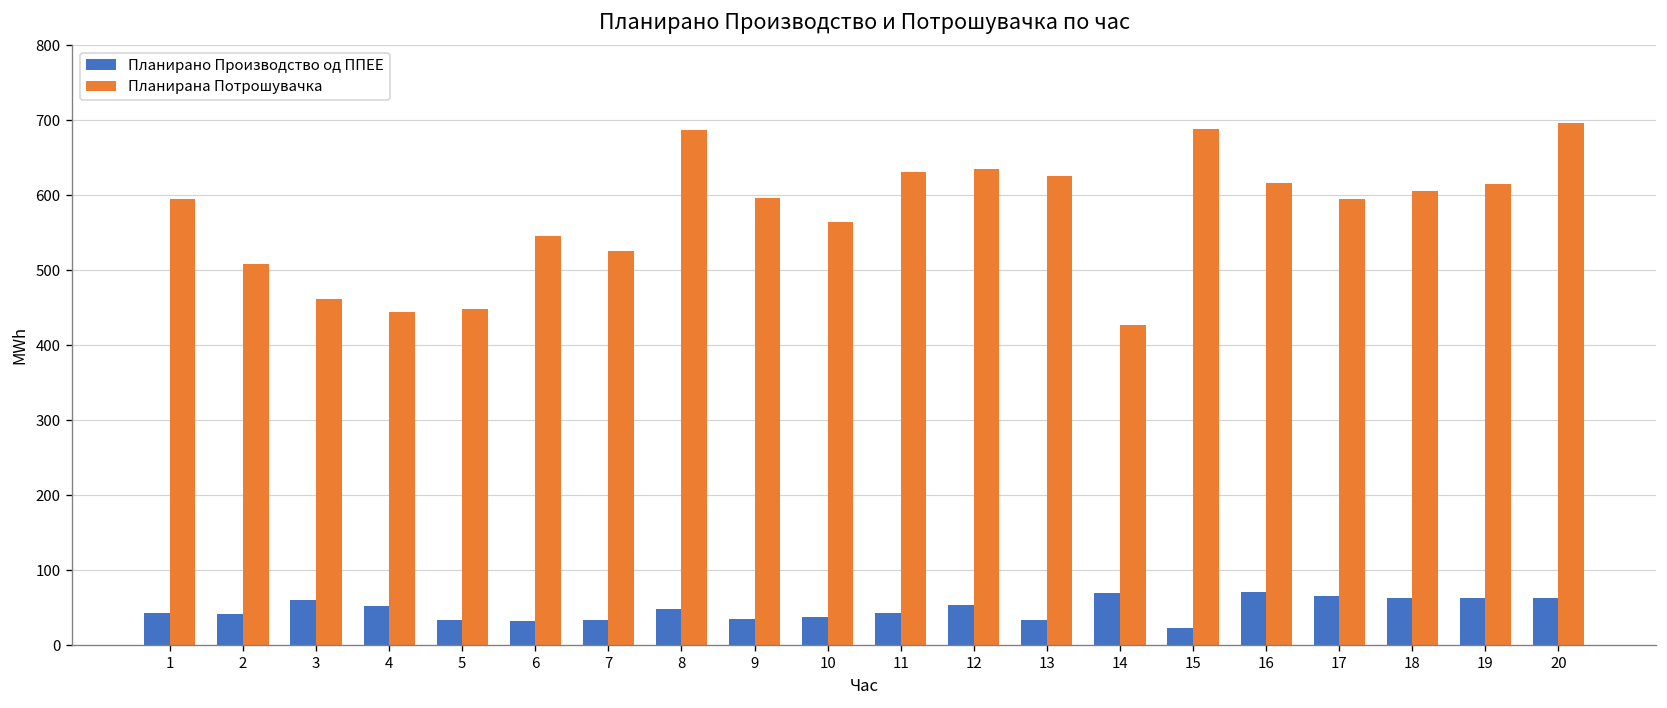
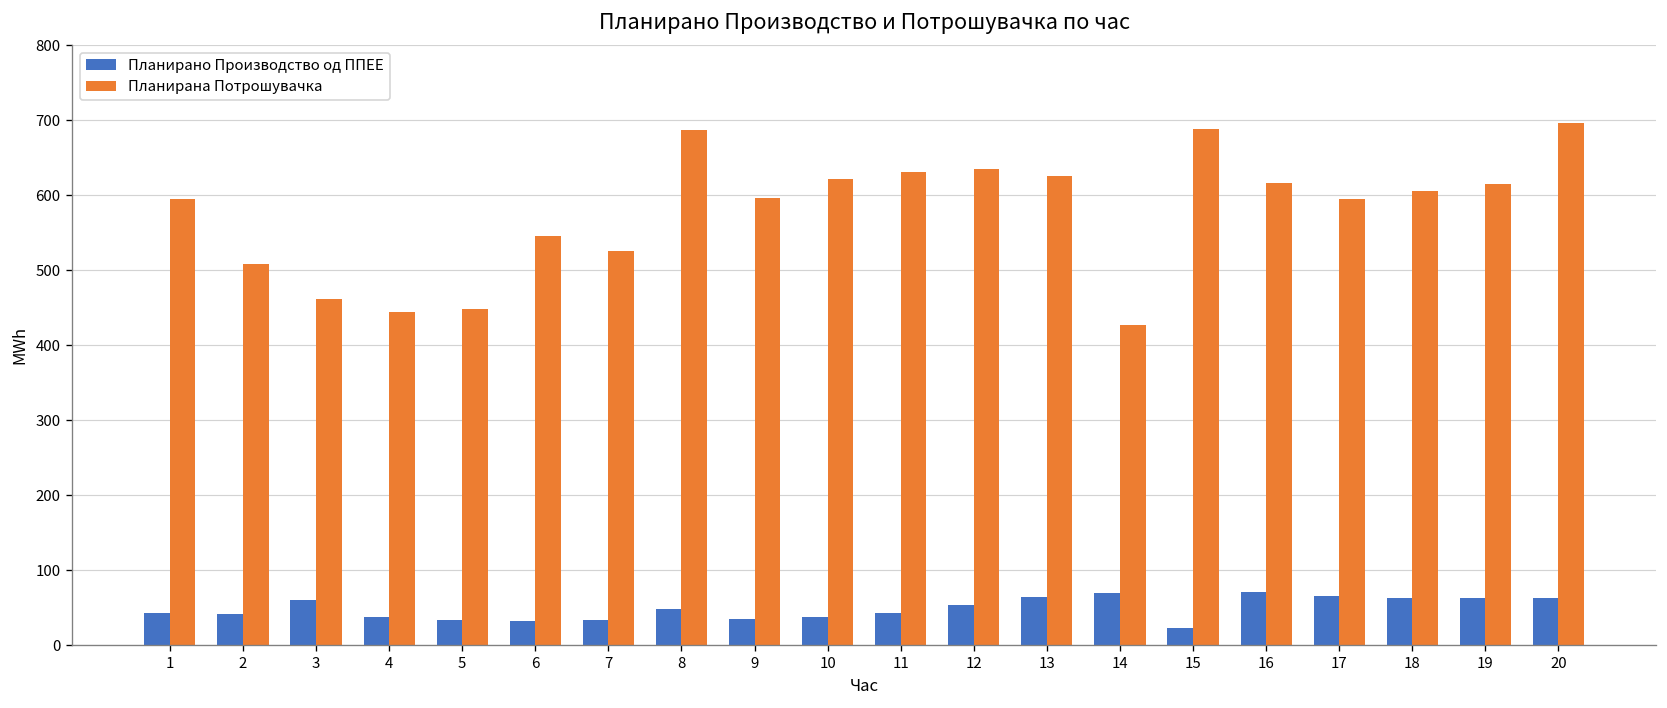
Планирано Производство од ППЕЕ, 4: 50 -> 40
Планирана Потрошувачка, 10: 560 -> 620
Планирано Производство од ППЕЕ, 13: 30 -> 60
